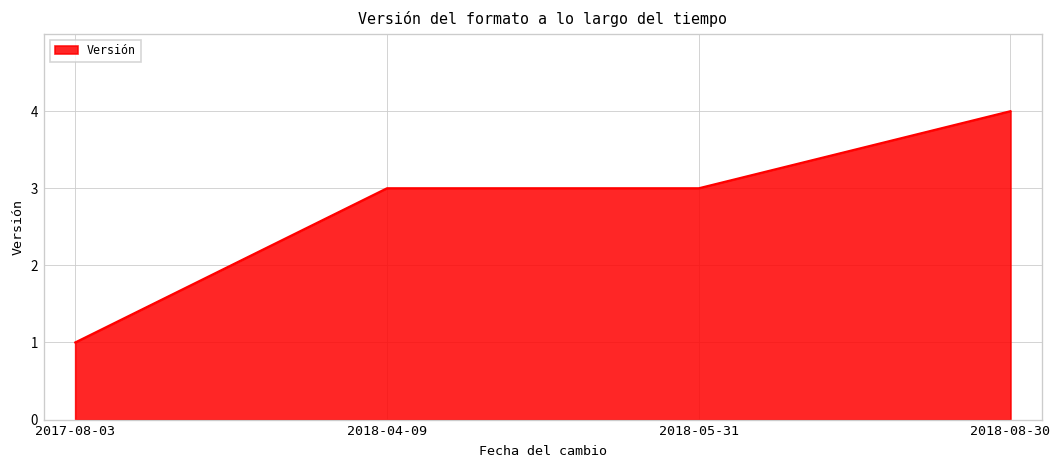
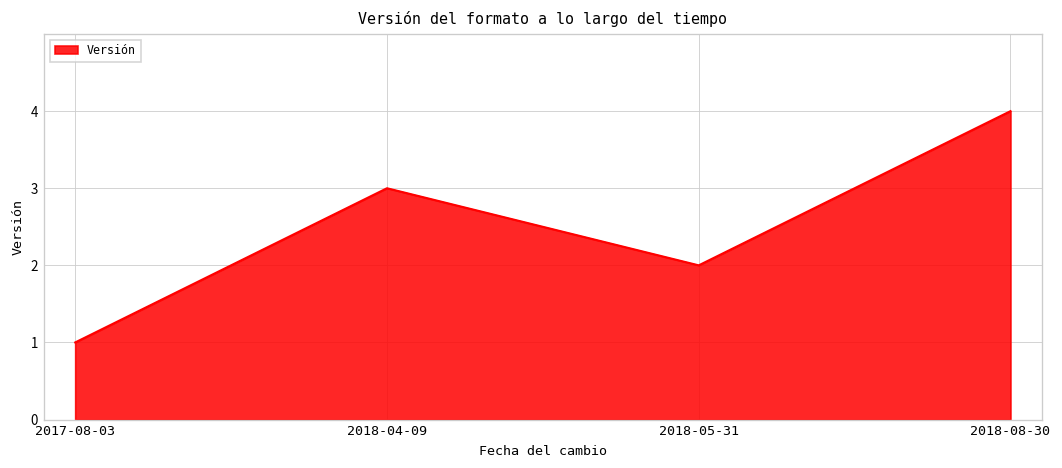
2018-05-31: 3 -> 2
